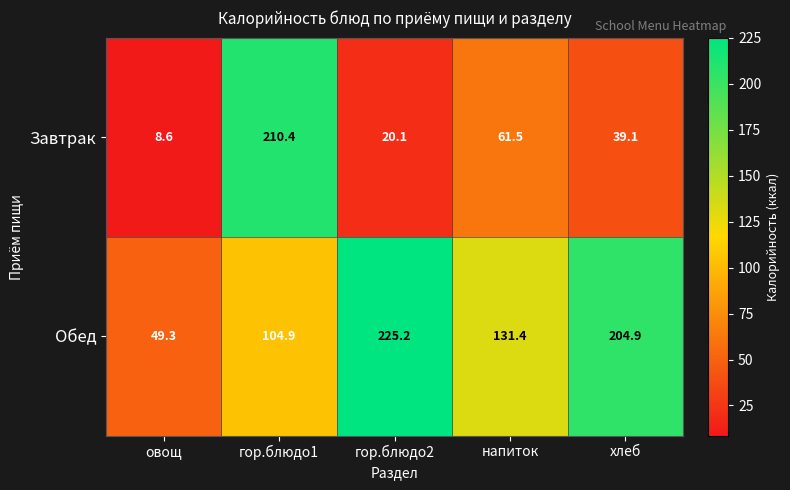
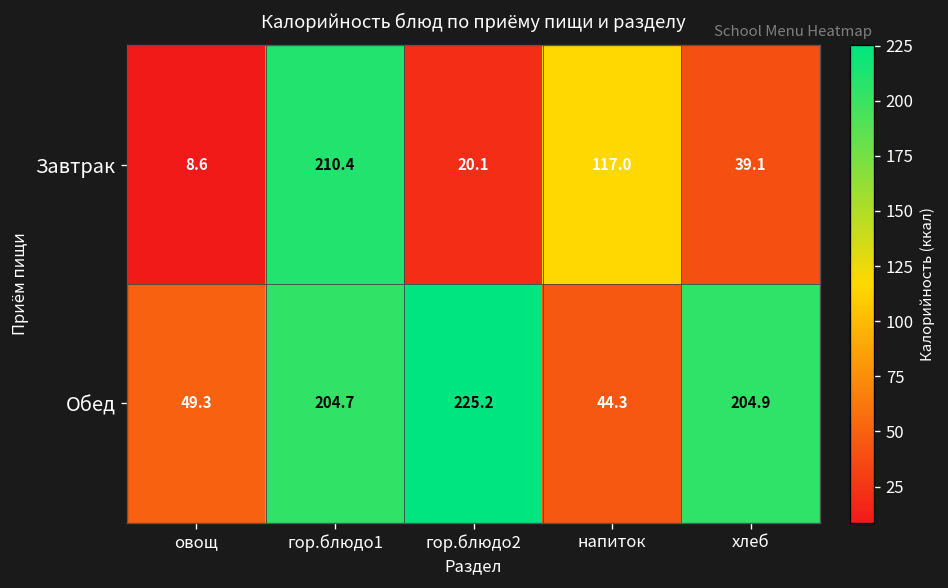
Завтрак, напиток: 61.5 -> 117.0
Обед, гор.блюдо1: 104.9 -> 204.7
Обед, напиток: 131.4 -> 44.3
